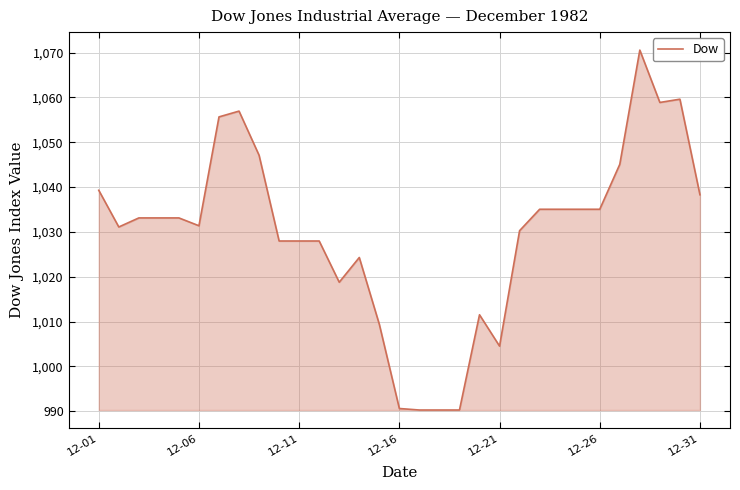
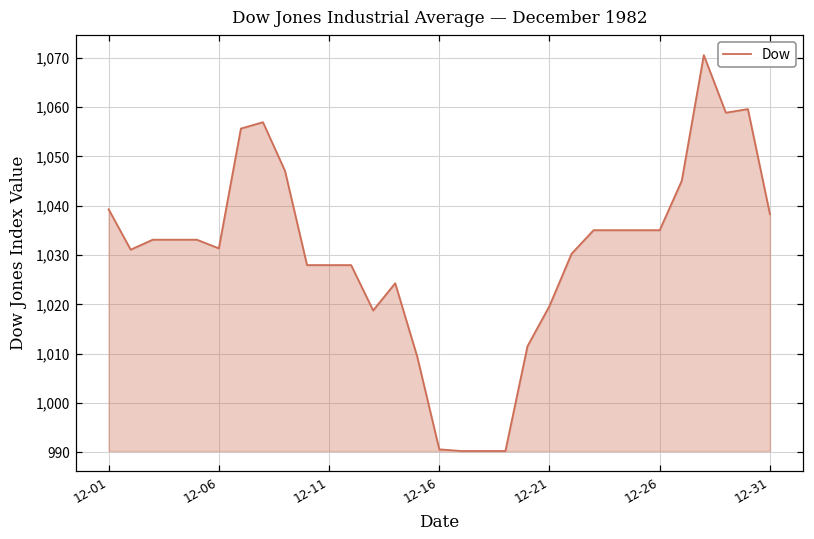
12-21: 1,005 -> 1,020
